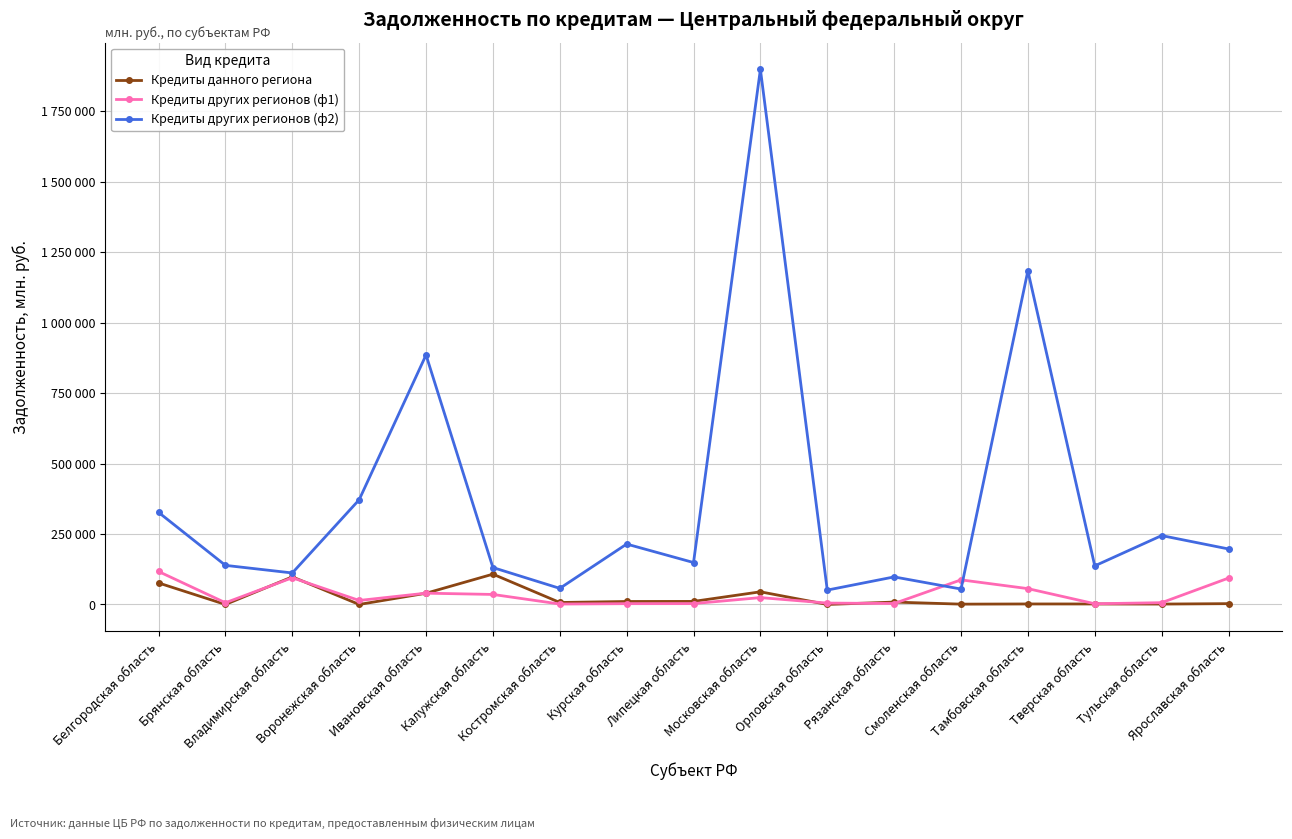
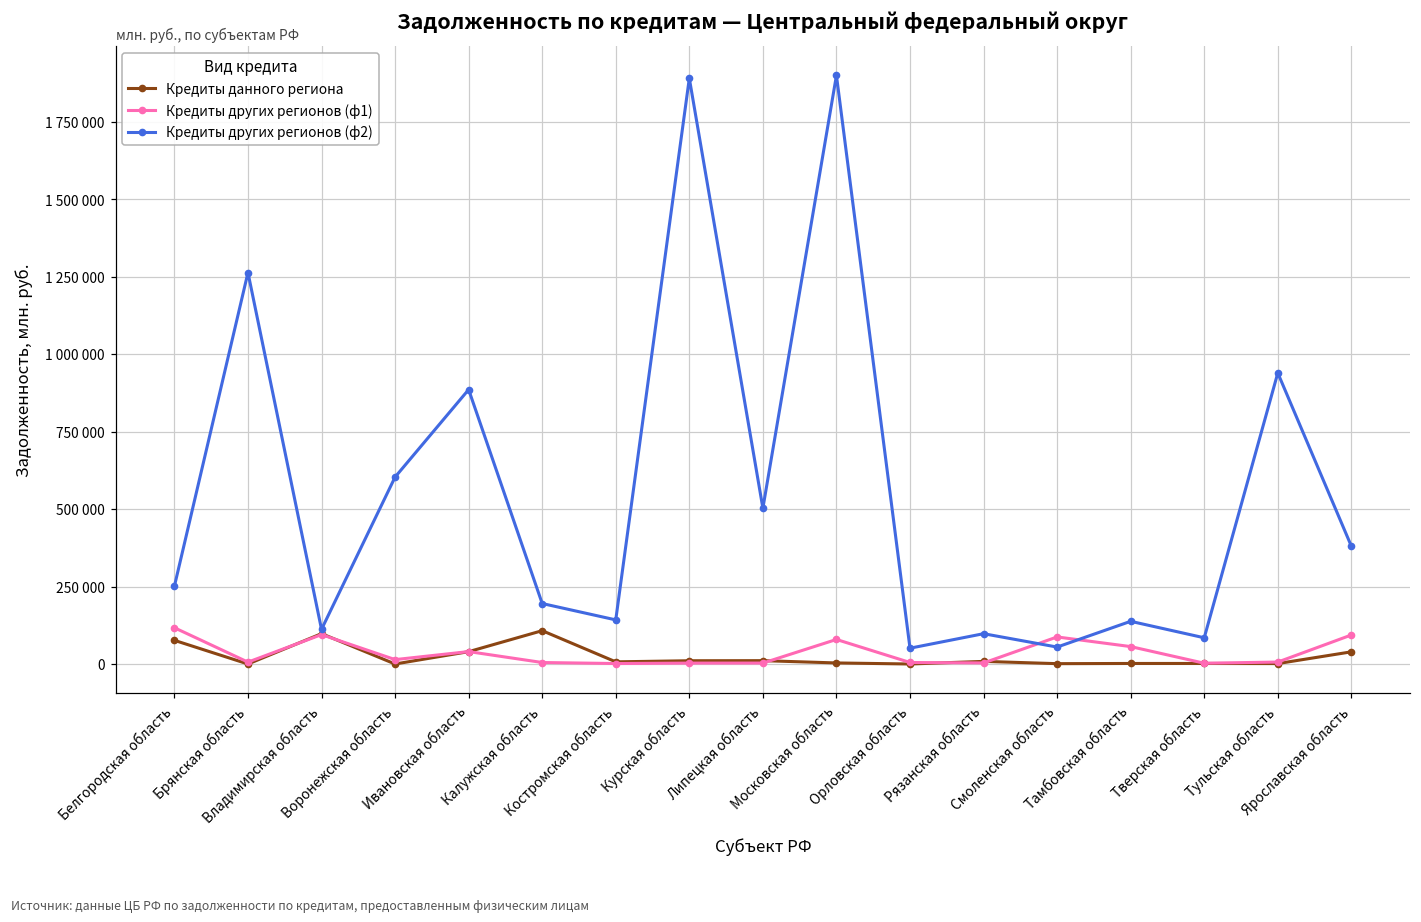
Кредиты других регионов (ф2), Белгородская область: 330000 -> 250000
Кредиты других регионов (ф2), Брянская область: 140000 -> 1260000
Кредиты других регионов (ф2), Воронежская область: 370000 -> 600000
Кредиты других регионов (ф1), Калужская область: 40000 -> 0
Кредиты других регионов (ф2), Калужская область: 130000 -> 200000
Кредиты других регионов (ф2), Костромская область: 60000 -> 140000
Кредиты других регионов (ф2), Курская область: 210000 -> 1890000
Кредиты других регионов (ф2), Липецкая область: 150000 -> 500000
Кредиты данного региона, Московская область: 40000 -> 0
Кредиты других регионов (ф1), Московская область: 20000 -> 80000
Кредиты других регионов (ф2), Тамбовская область: 1180000 -> 140000
Кредиты других регионов (ф2), Тверская область: 140000 -> 80000
Кредиты других регионов (ф2), Тульская область: 240000 -> 940000
Кредиты данного региона, Ярославская область: 0 -> 40000
Кредиты других регионов (ф2), Ярославская область: 200000 -> 380000
